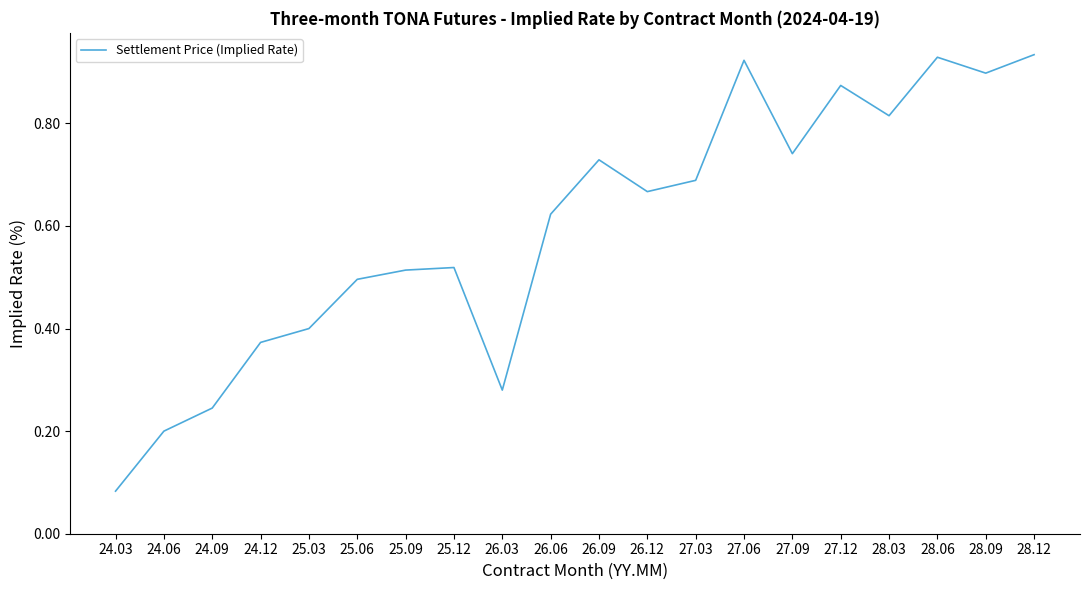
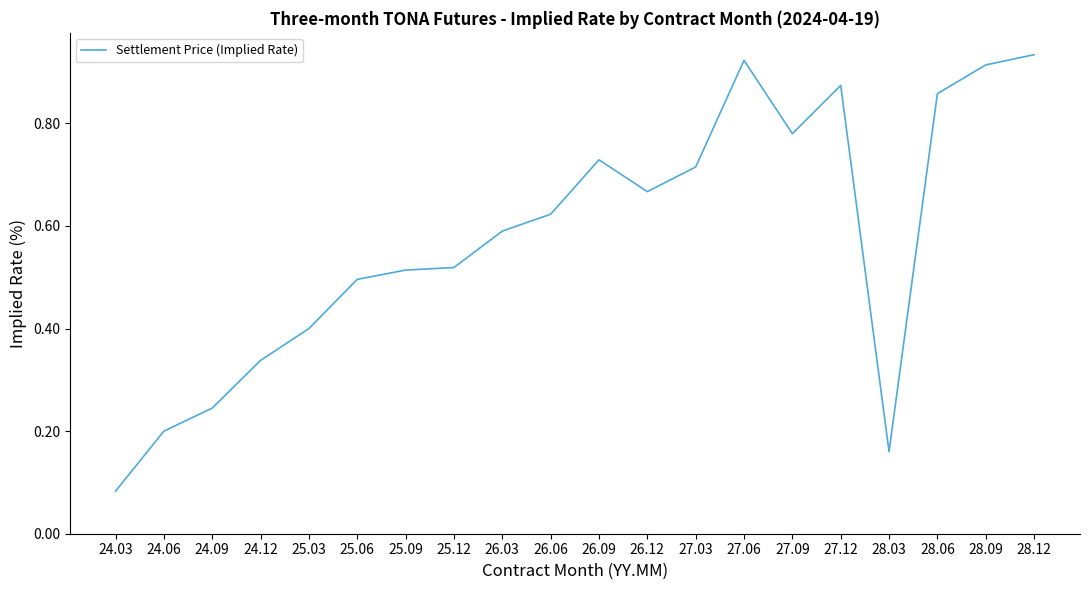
24.12: 0.37 -> 0.34
26.03: 0.28 -> 0.59
27.03: 0.69 -> 0.72
27.09: 0.74 -> 0.78
28.03: 0.82 -> 0.16
28.06: 0.93 -> 0.86
28.09: 0.90 -> 0.91
